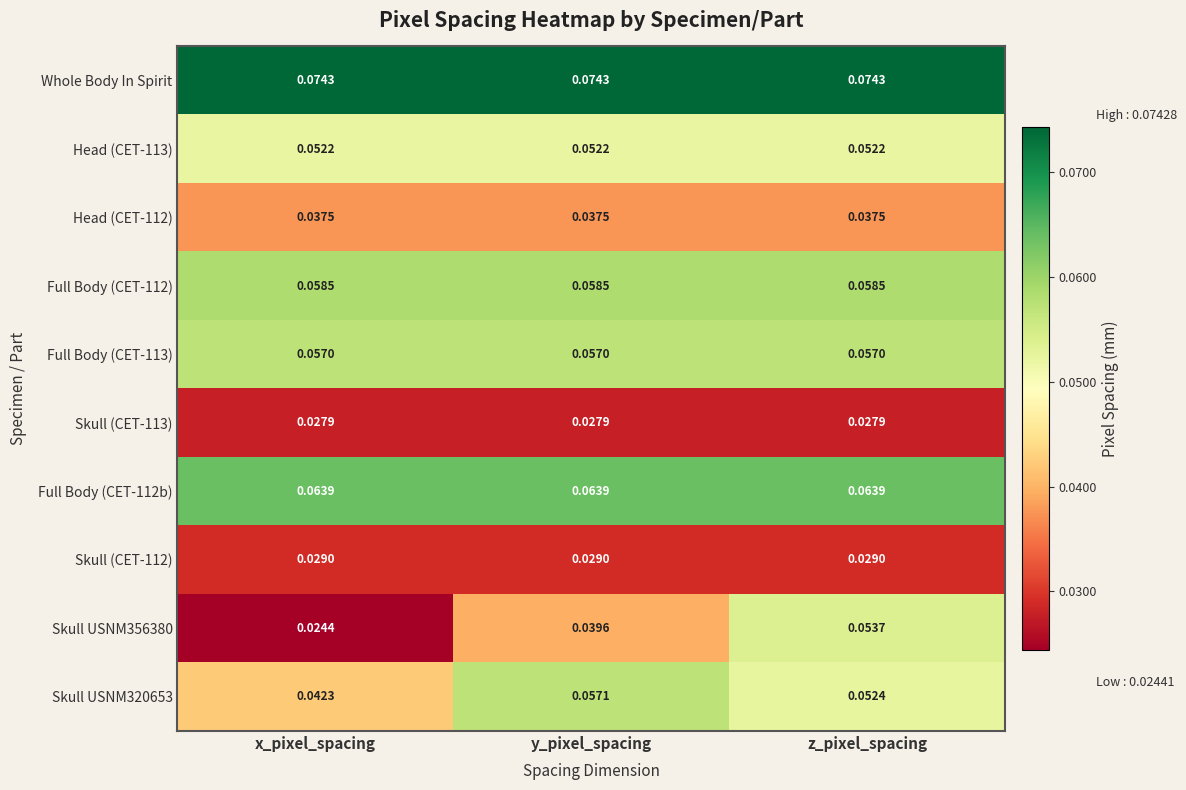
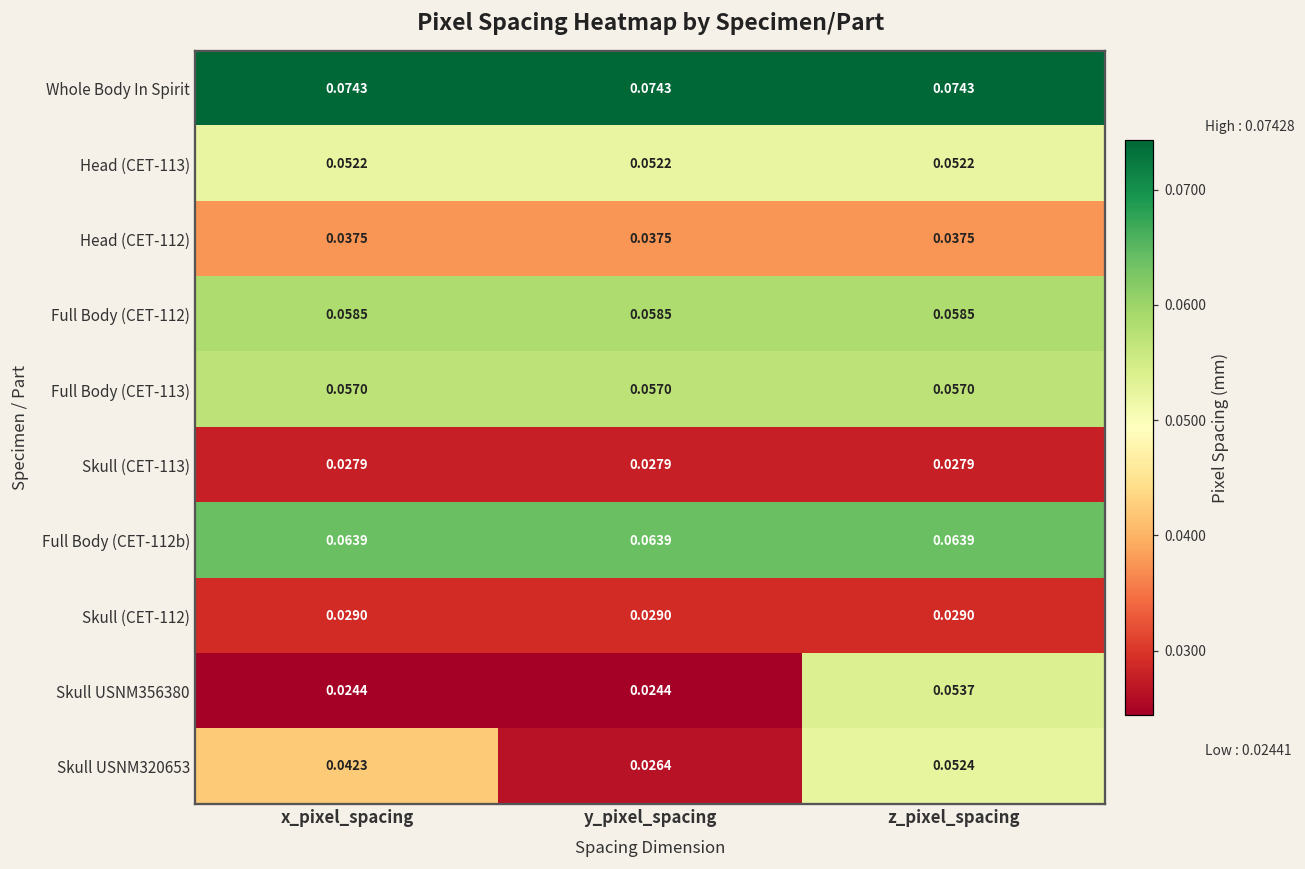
Skull USNM356380, y_pixel_spacing: 0.0396 -> 0.0244
Skull USNM320653, y_pixel_spacing: 0.0571 -> 0.0264
